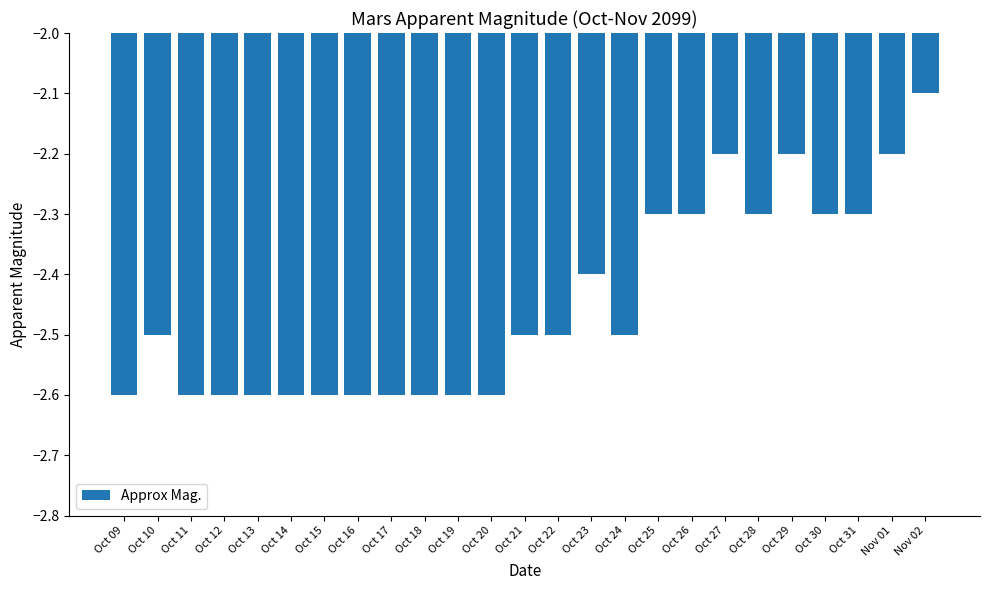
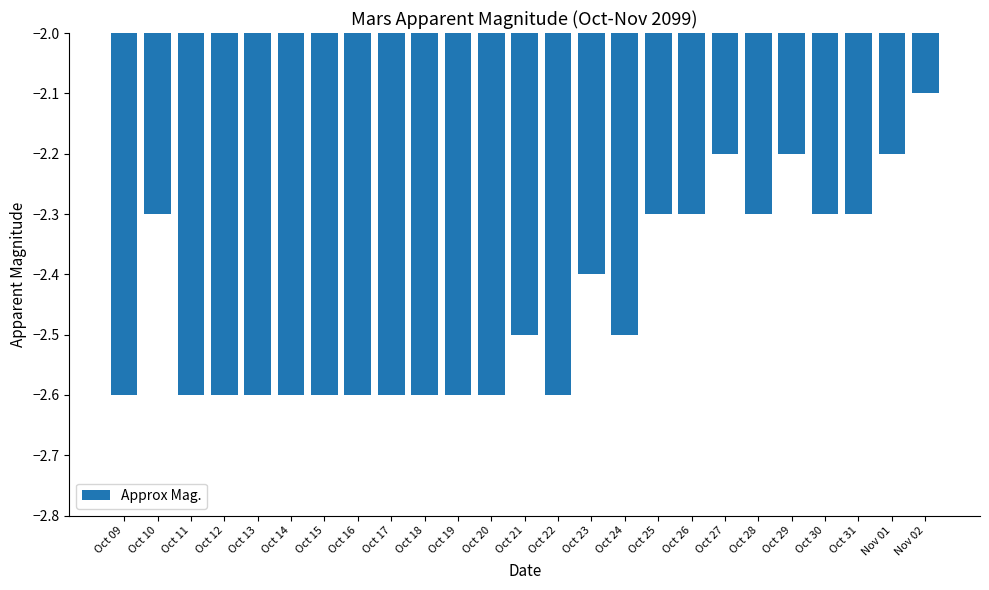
Oct 10: -2.5 -> -2.3
Oct 22: -2.5 -> -2.6
